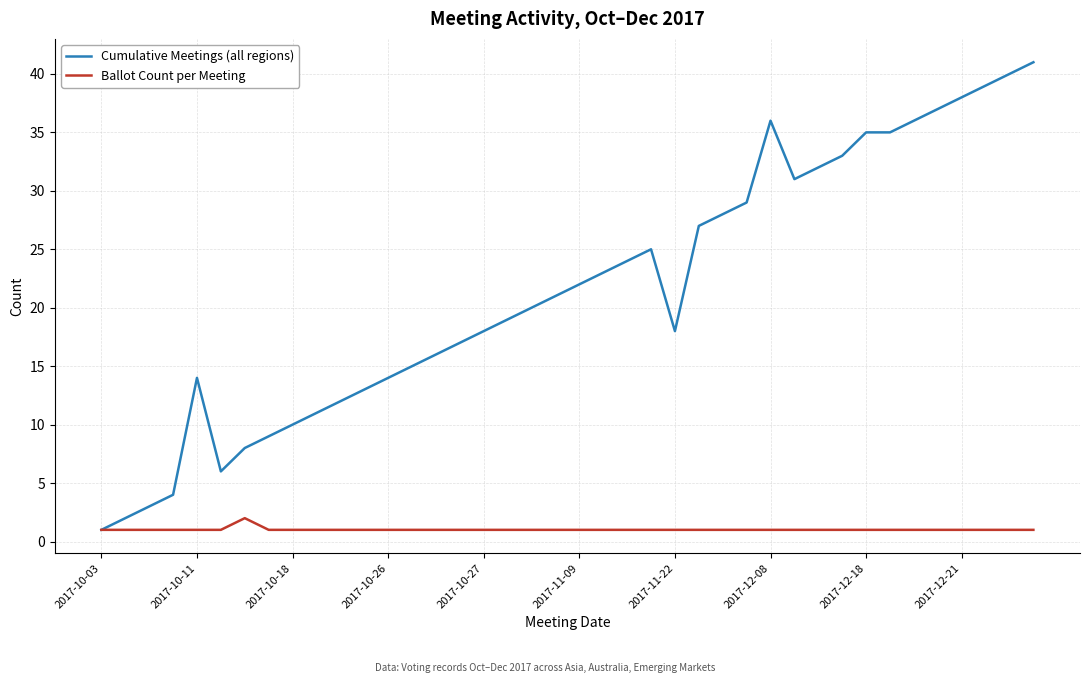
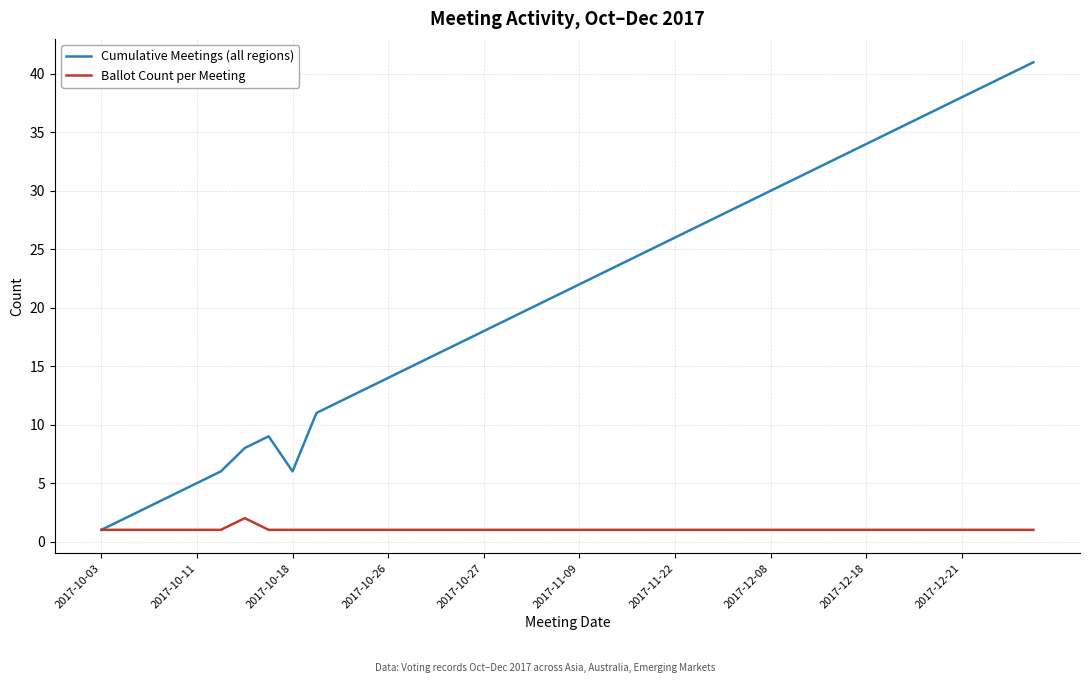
Cumulative Meetings (all regions), 2017-10-11: 14 -> 5
Cumulative Meetings (all regions), 2017-10-18: 10 -> 6
Cumulative Meetings (all regions), 2017-11-22: 18 -> 26
Cumulative Meetings (all regions), 2017-12-08: 36 -> 30
Cumulative Meetings (all regions), 2017-12-18: 35 -> 34
